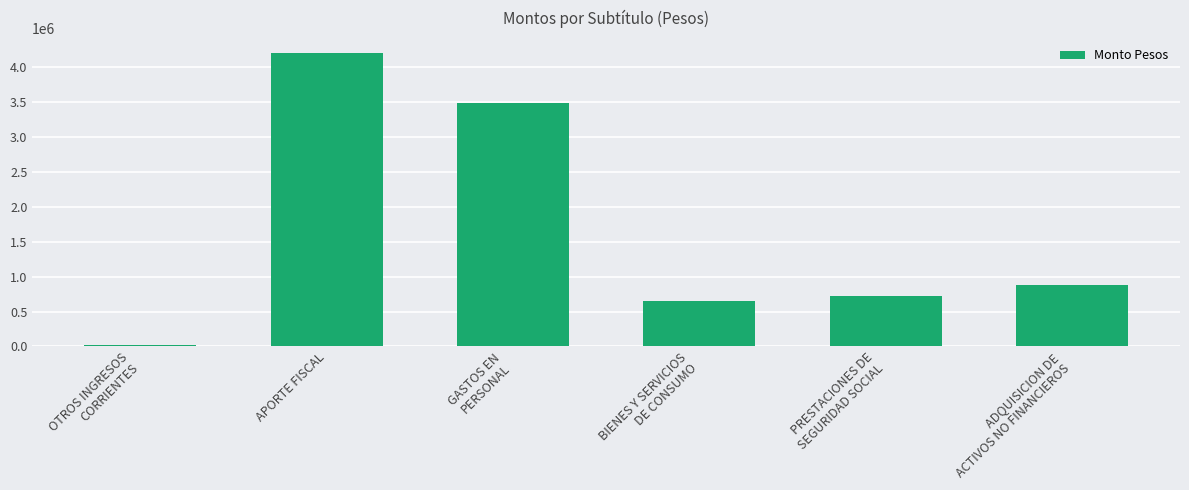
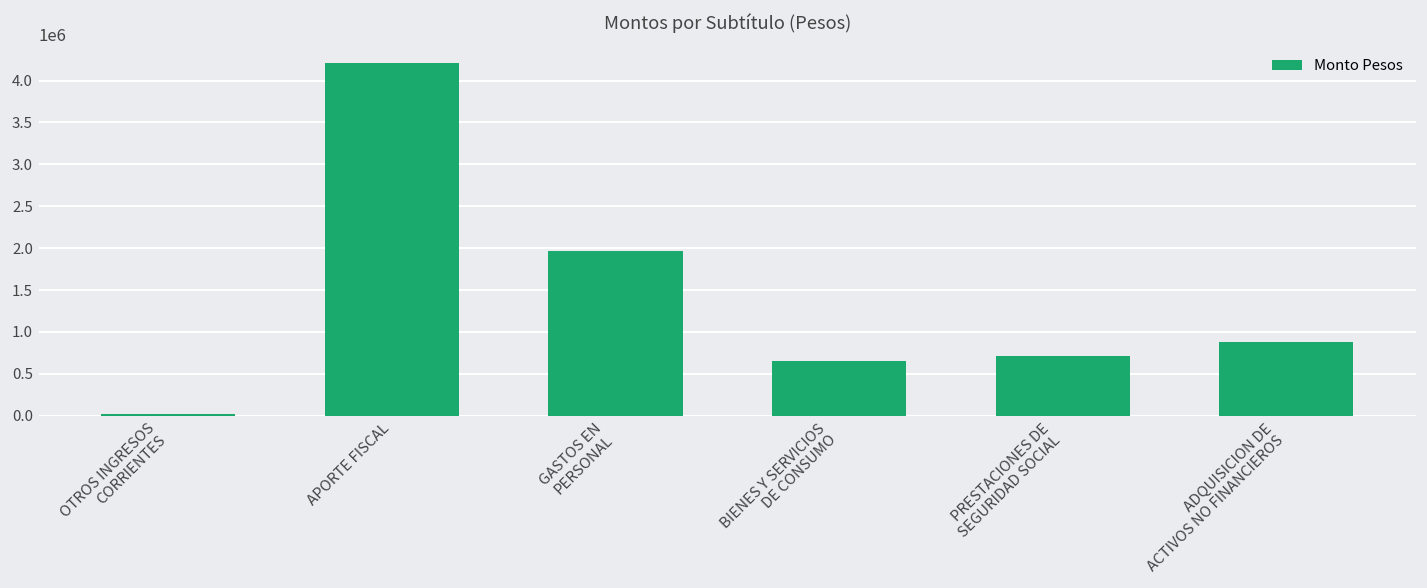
GASTOS EN PERSONAL: 3500000 -> 2000000
